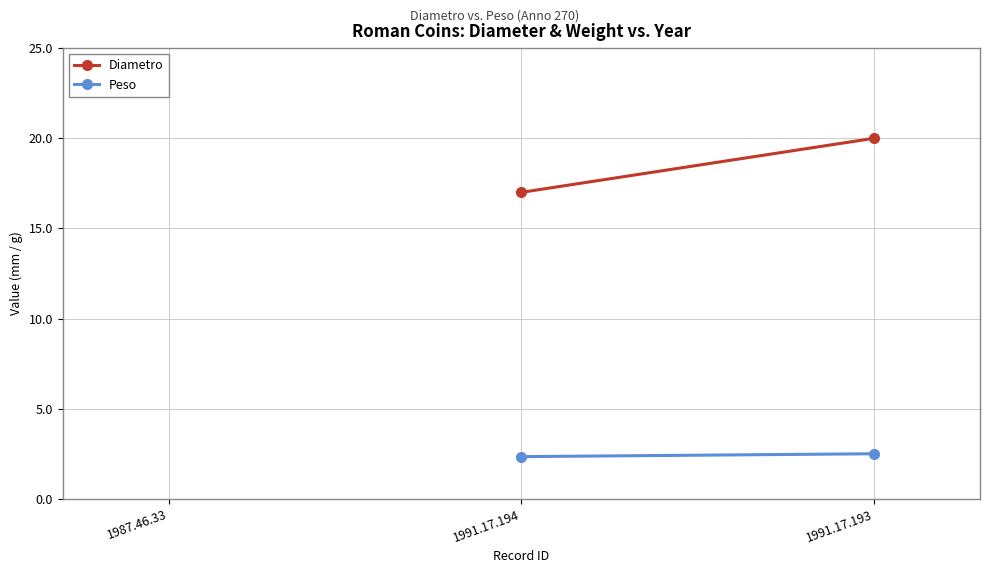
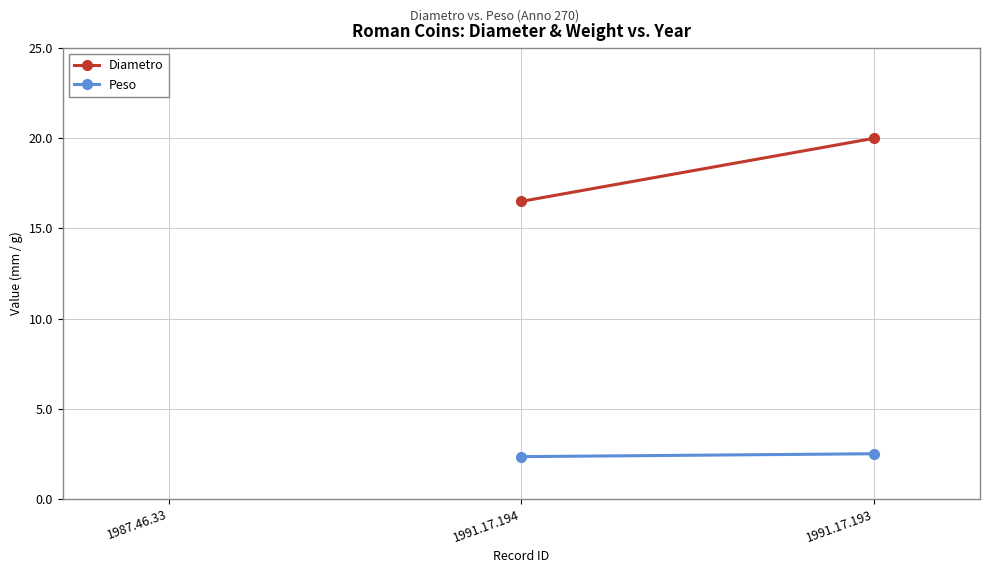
Diametro, 1991.17.194: 17.0 -> 16.5
